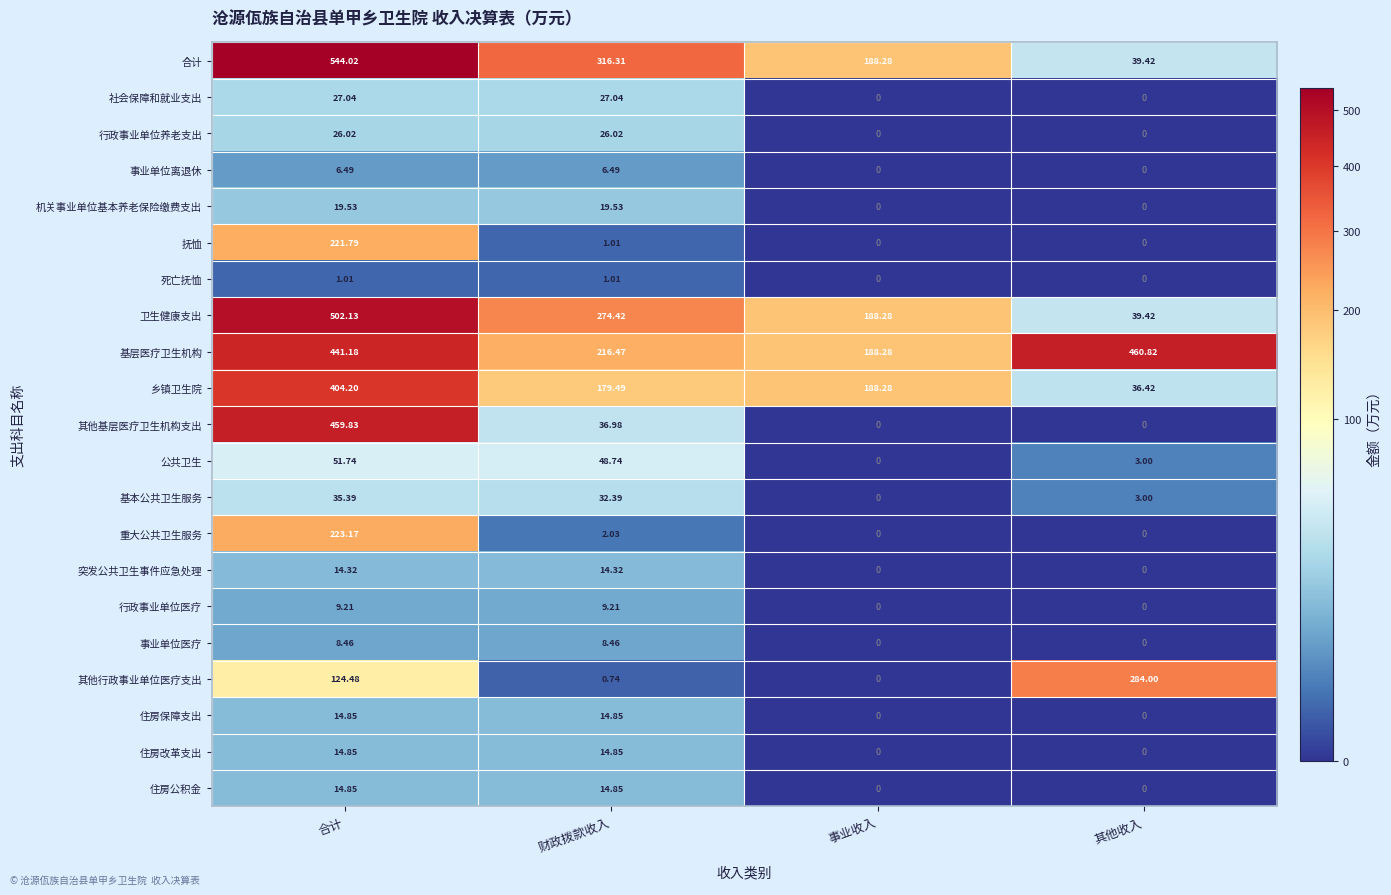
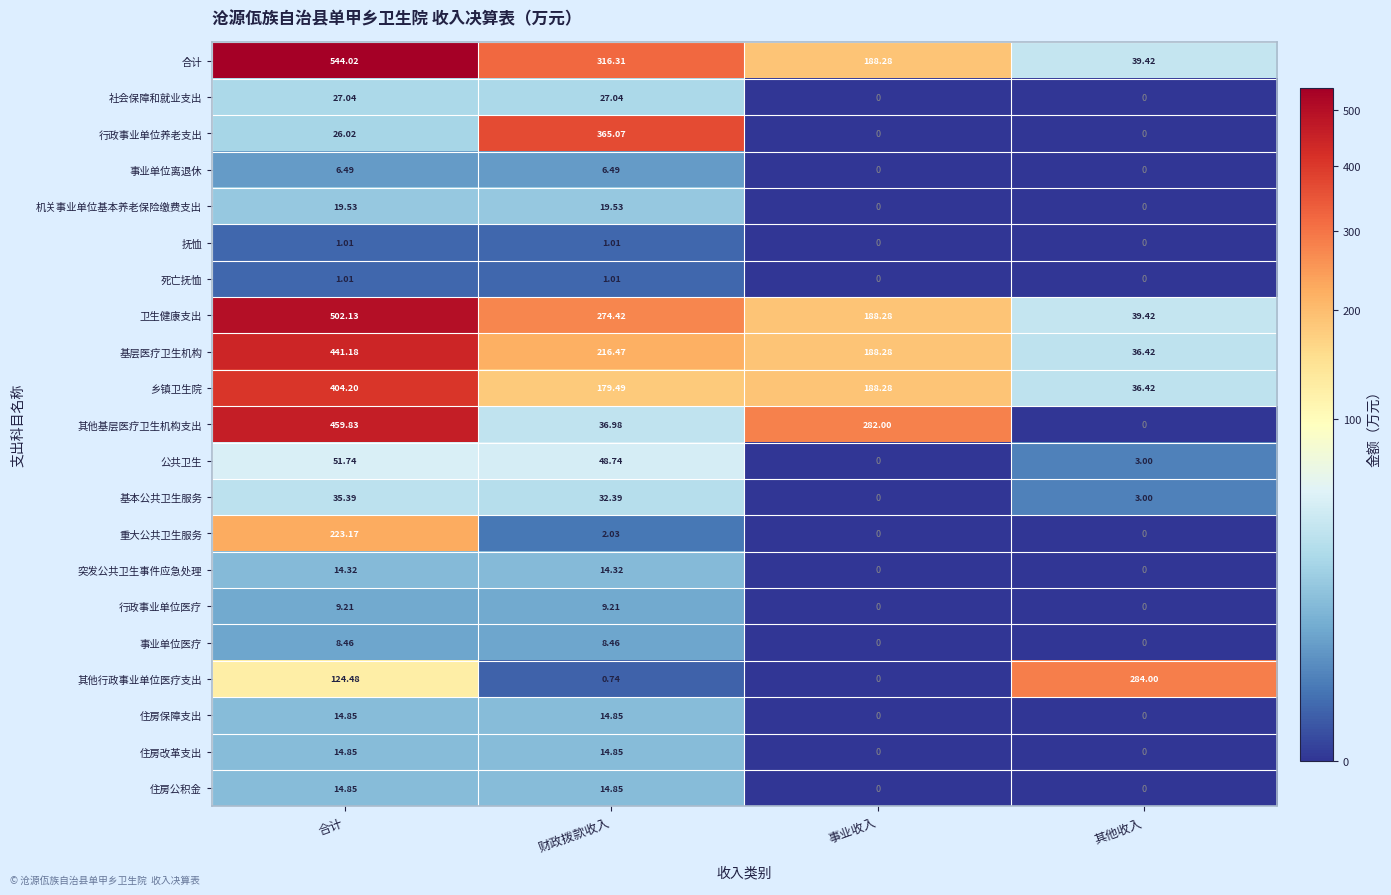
行政事业单位养老支出, 财政拨款收入: 26.02 -> 365.07
抚恤, 合计: 221.79 -> 1.01
基层医疗卫生机构, 其他收入: 460.82 -> 36.42
其他基层医疗卫生机构支出, 事业收入: 0 -> 282.00
